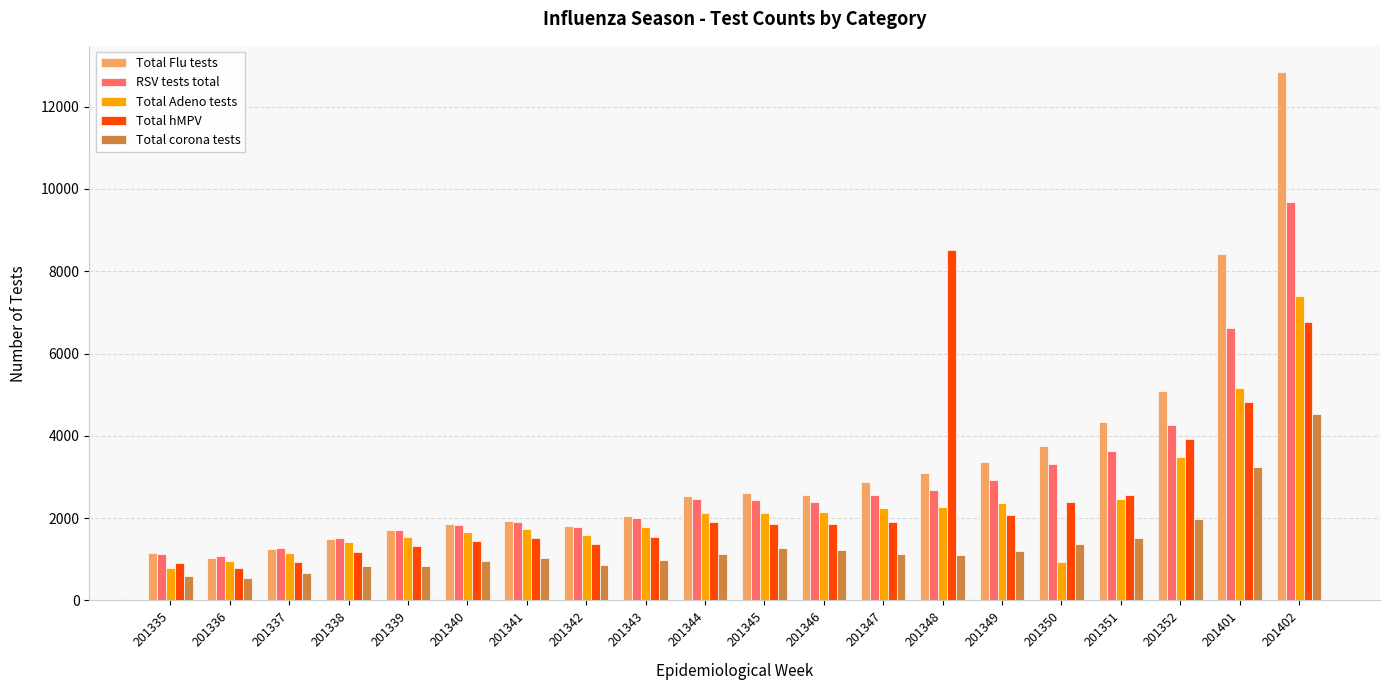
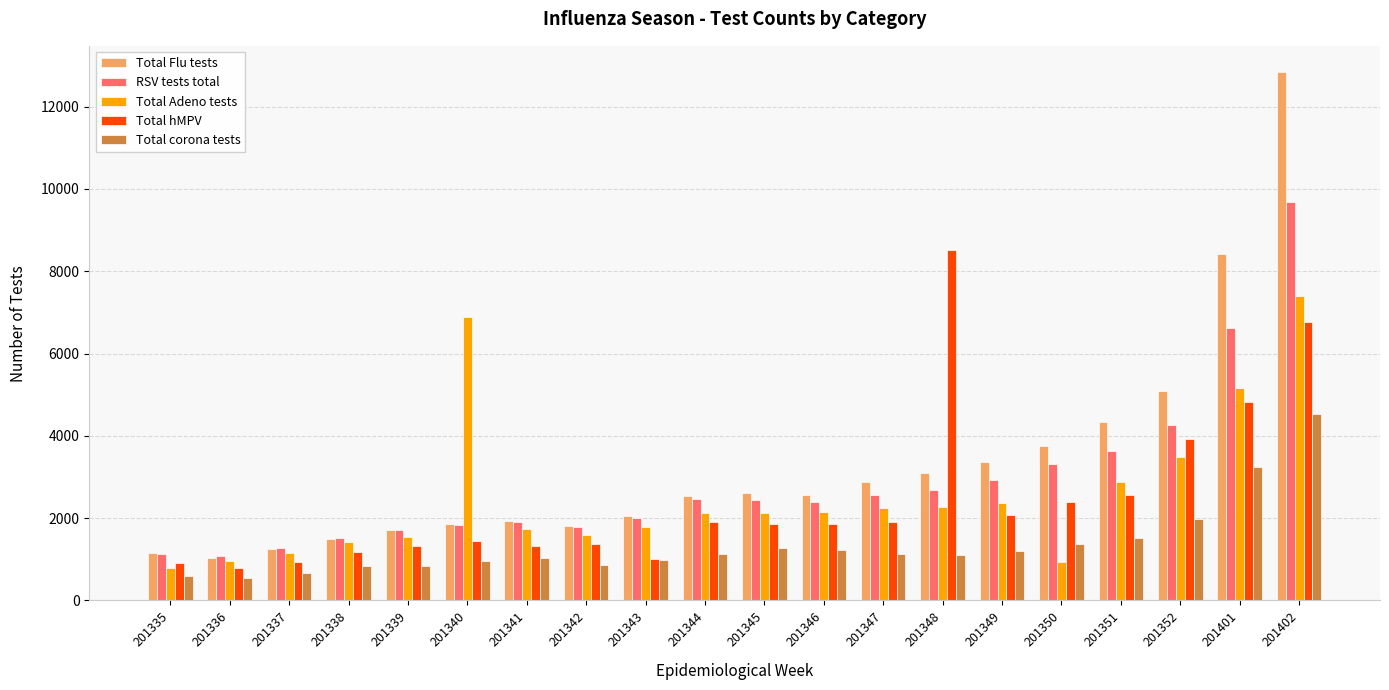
Total Adeno tests, 201340: 1700 -> 6900
Total hMPV, 201341: 1500 -> 1300
Total hMPV, 201343: 1500 -> 1000
Total Adeno tests, 201351: 2500 -> 2900
